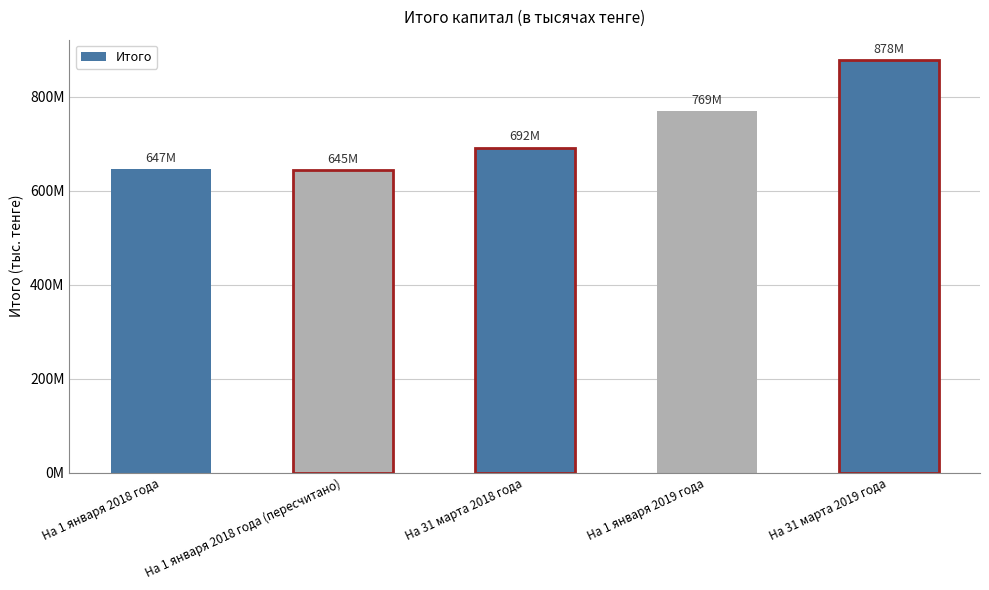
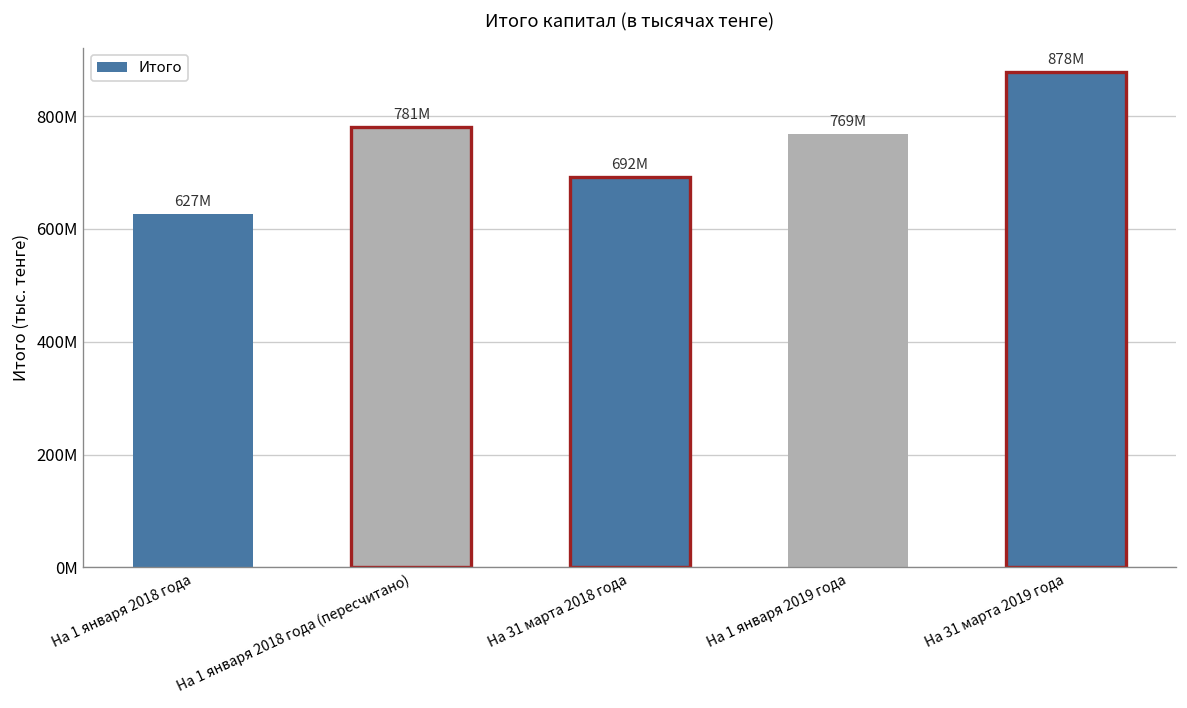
На 1 января 2018 года: 647M -> 627M
На 1 января 2018 года (пересчитано): 645M -> 781M
